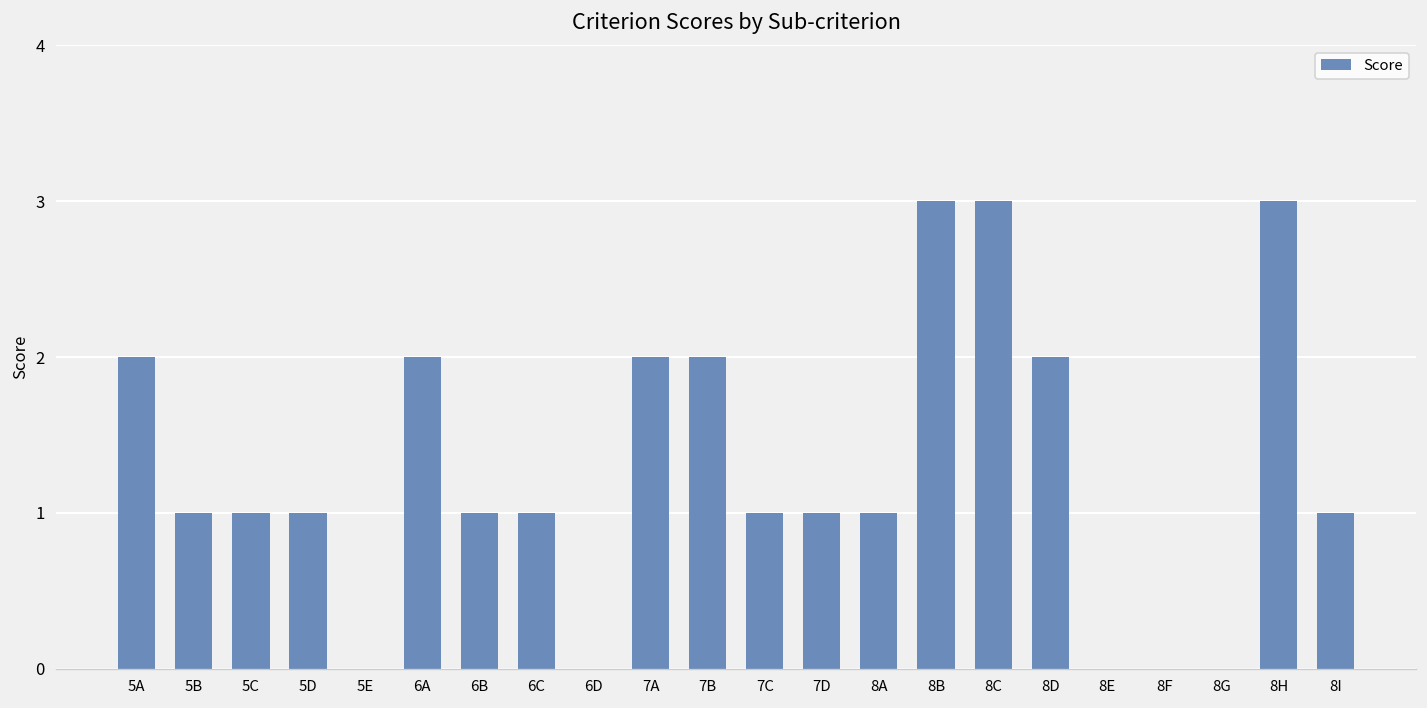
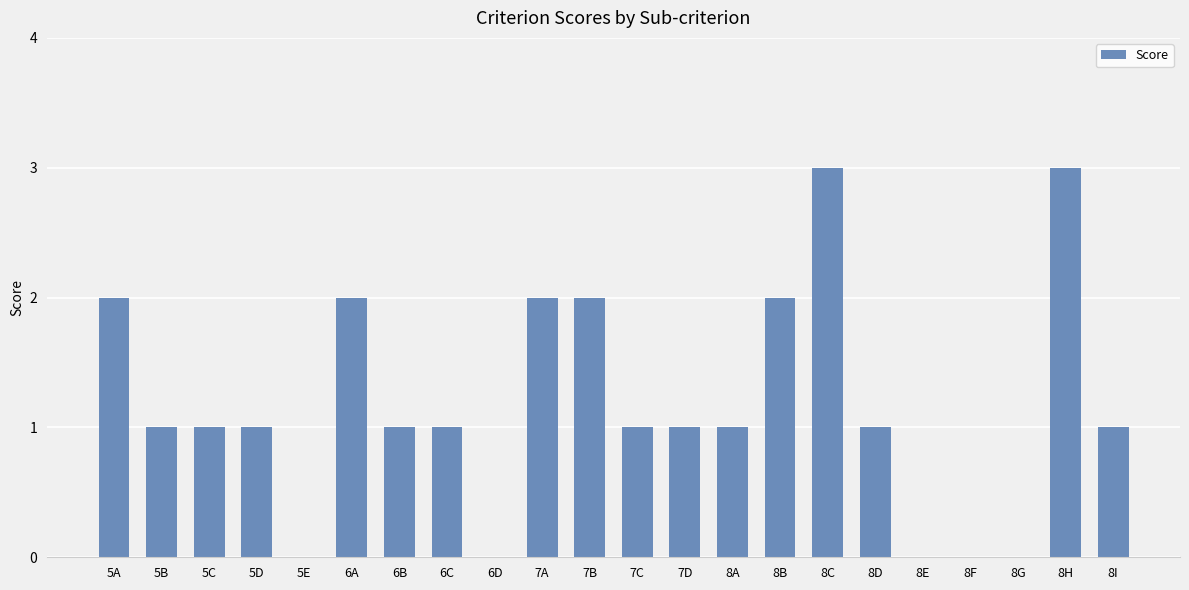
8B: 3 -> 2
8D: 2 -> 1
